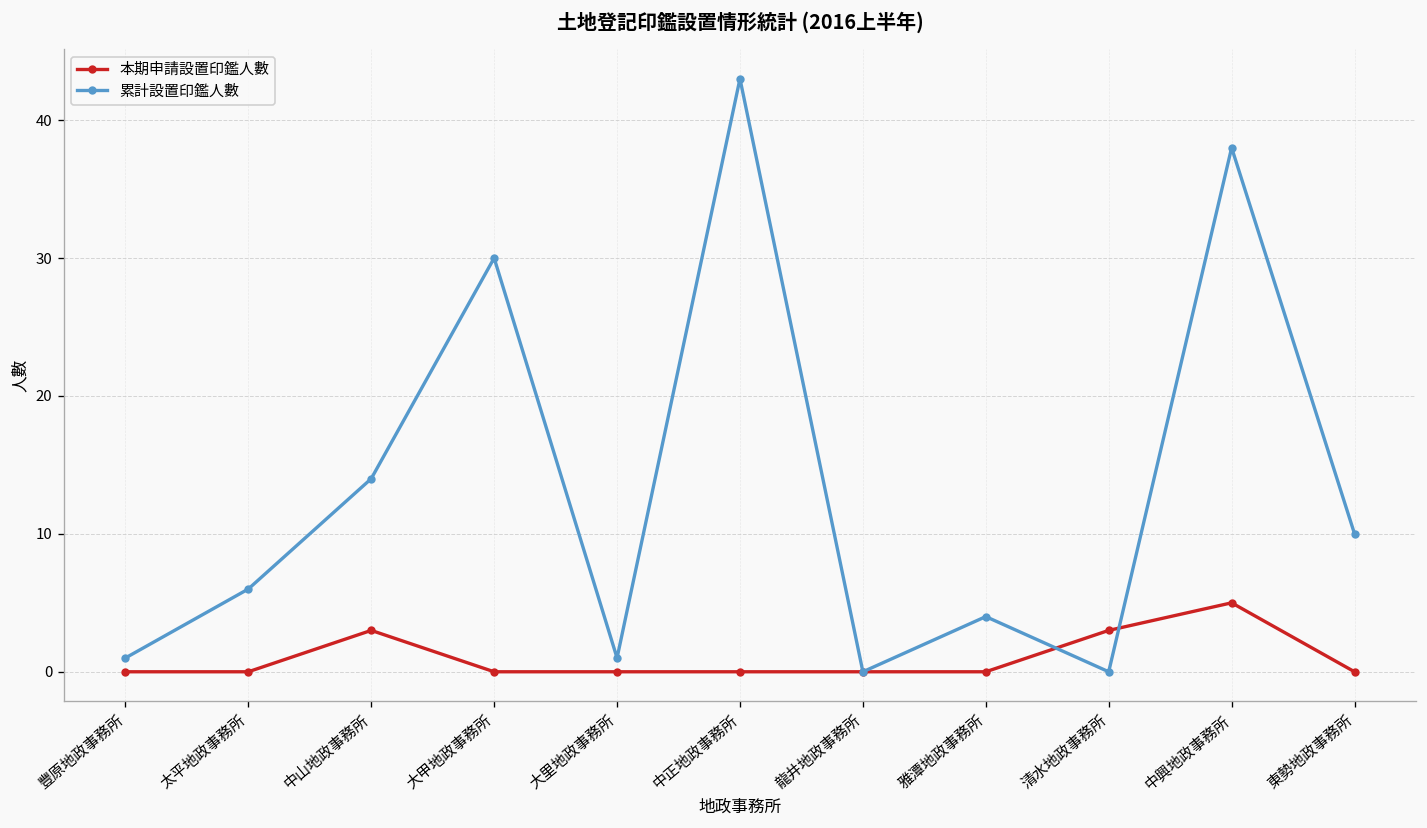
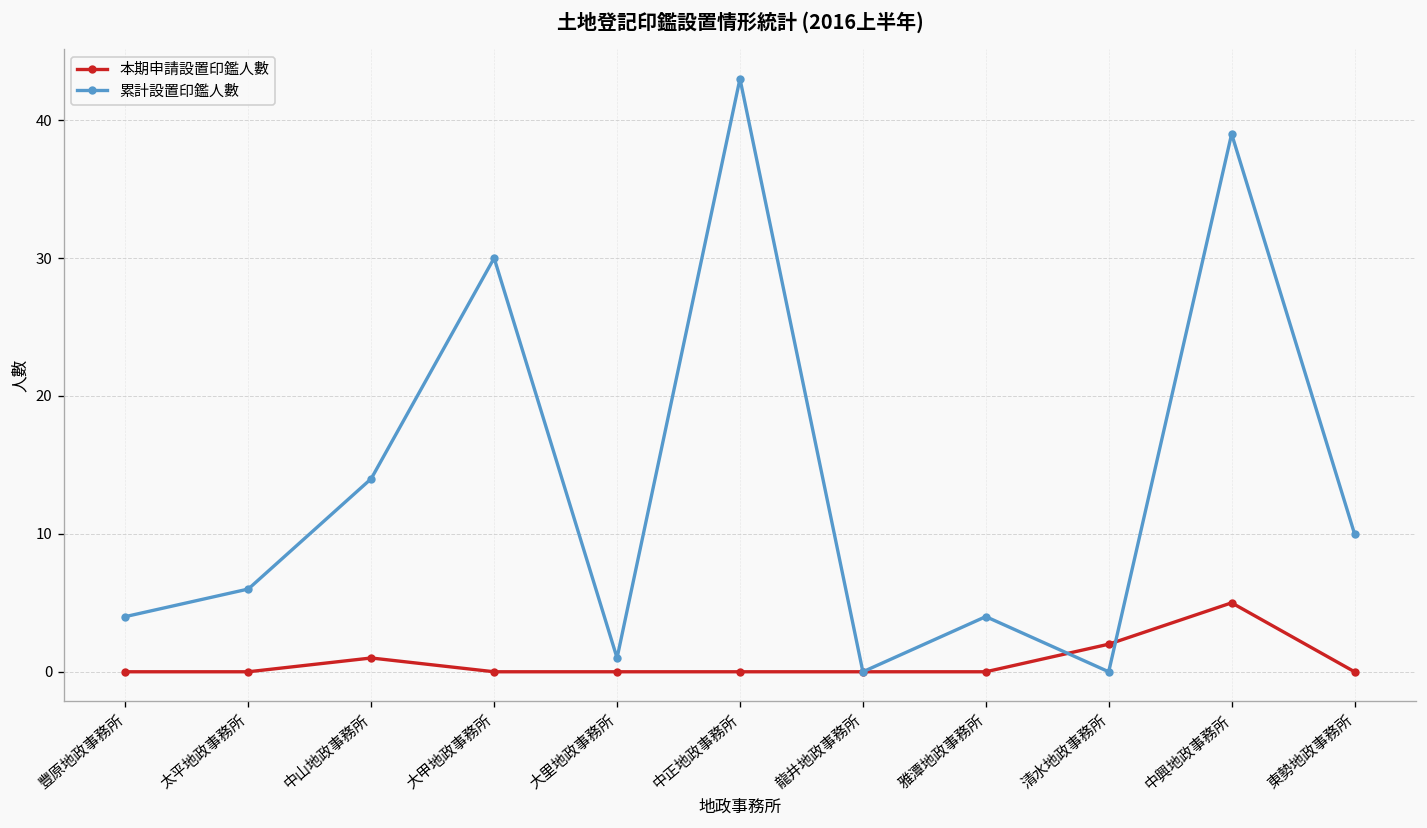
累計設置印鑑人數, 豐原地政事務所: 1 -> 4
本期申請設置印鑑人數, 中山地政事務所: 3 -> 1
本期申請設置印鑑人數, 清水地政事務所: 3 -> 2
累計設置印鑑人數, 中興地政事務所: 38 -> 39
